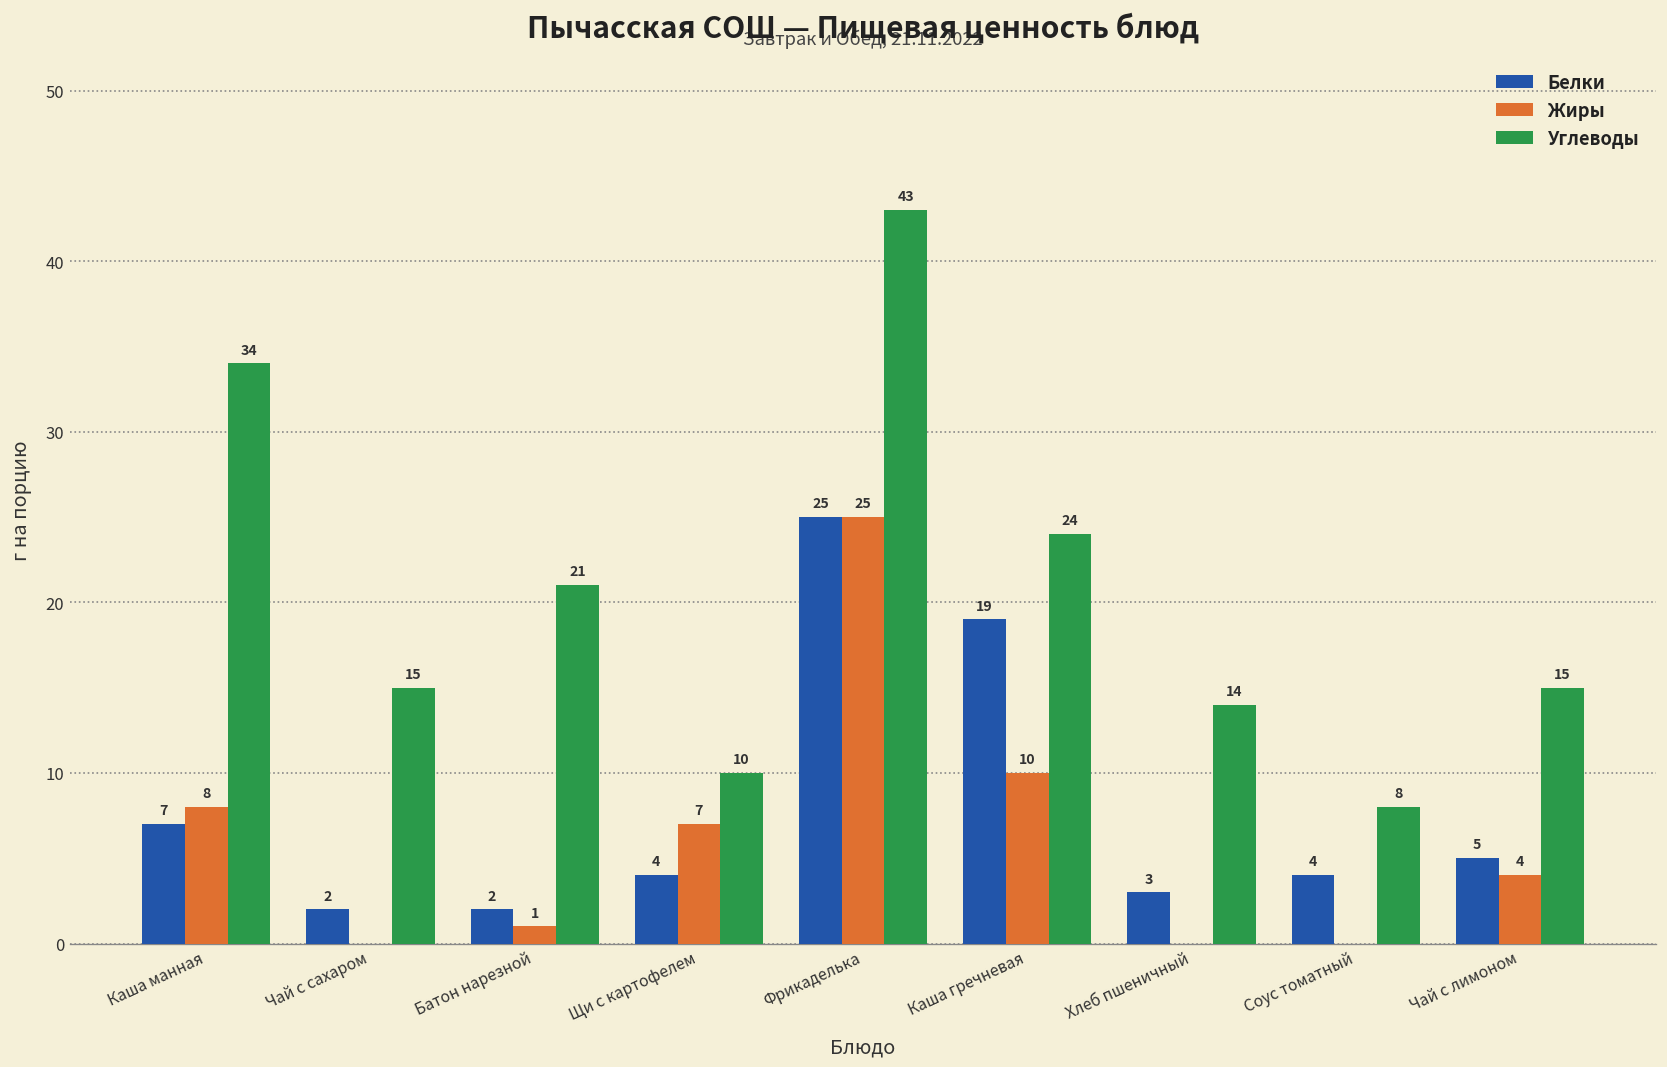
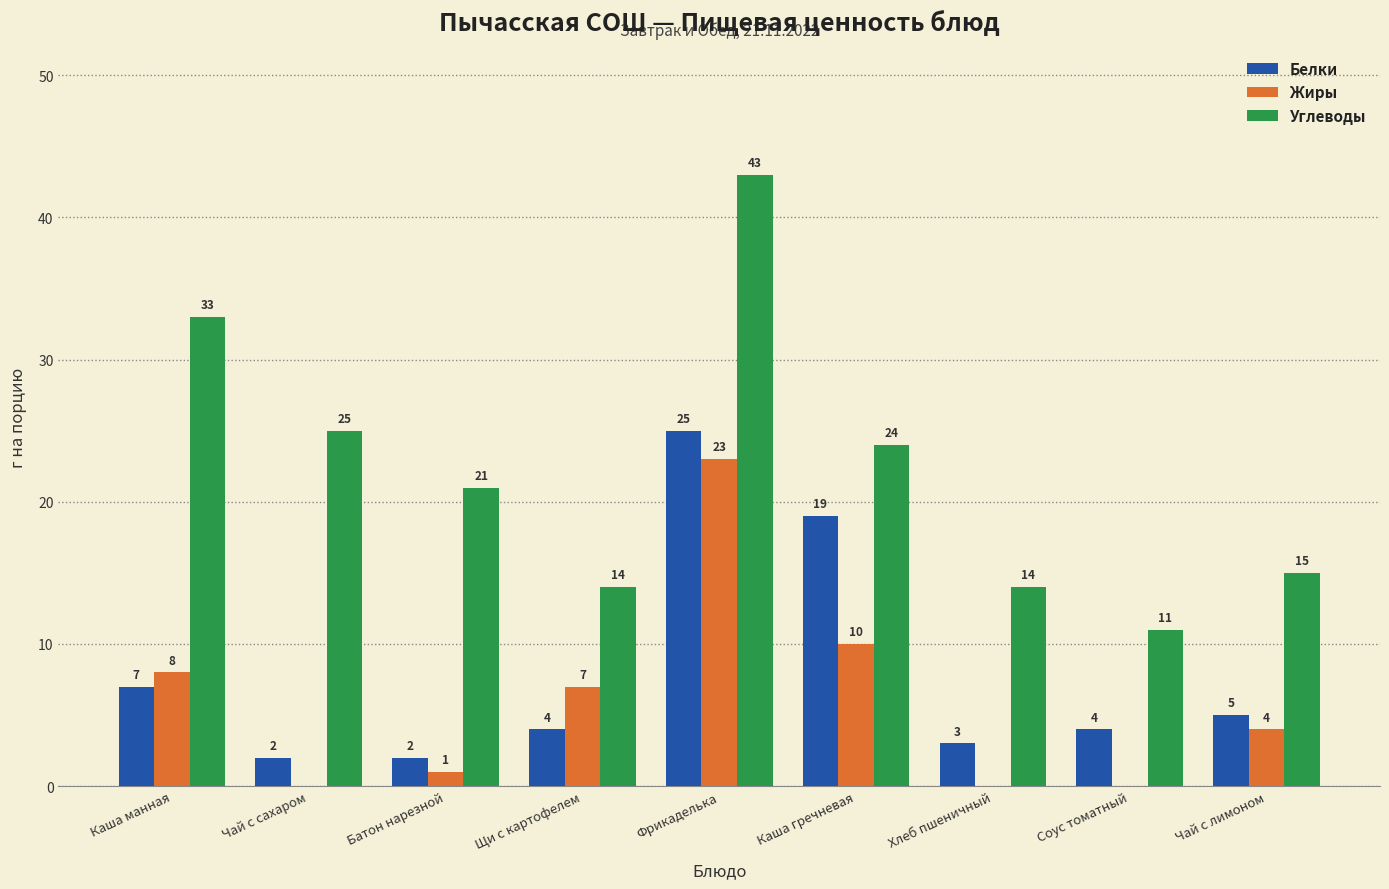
Углеводы, Каша манная: 34 -> 33
Углеводы, Чай с сахаром: 15 -> 25
Углеводы, Щи с картофелем: 10 -> 14
Жиры, Фрикаделька: 25 -> 23
Углеводы, Соус томатный: 8 -> 11
